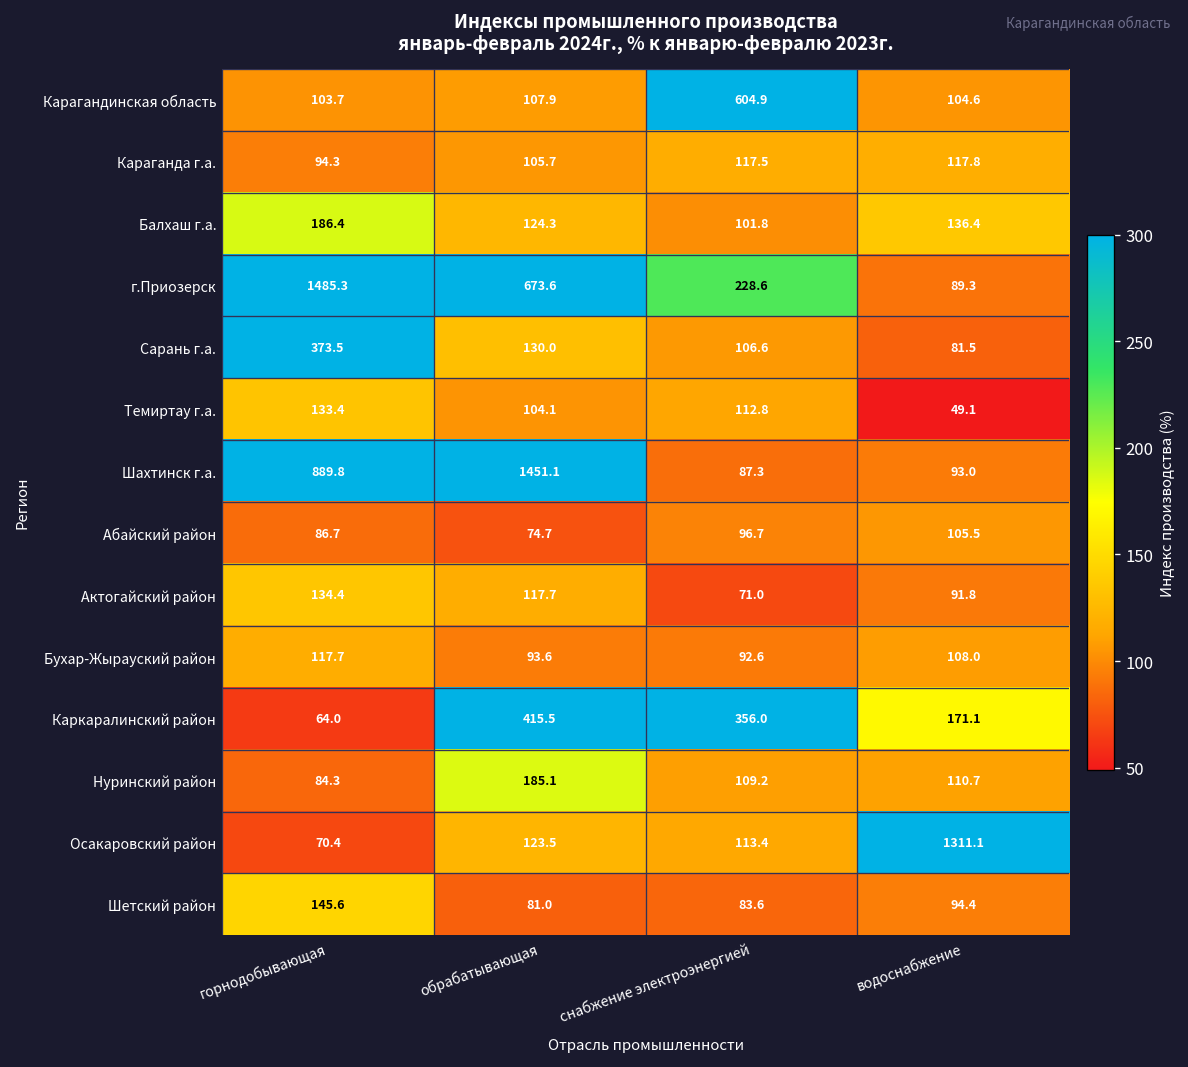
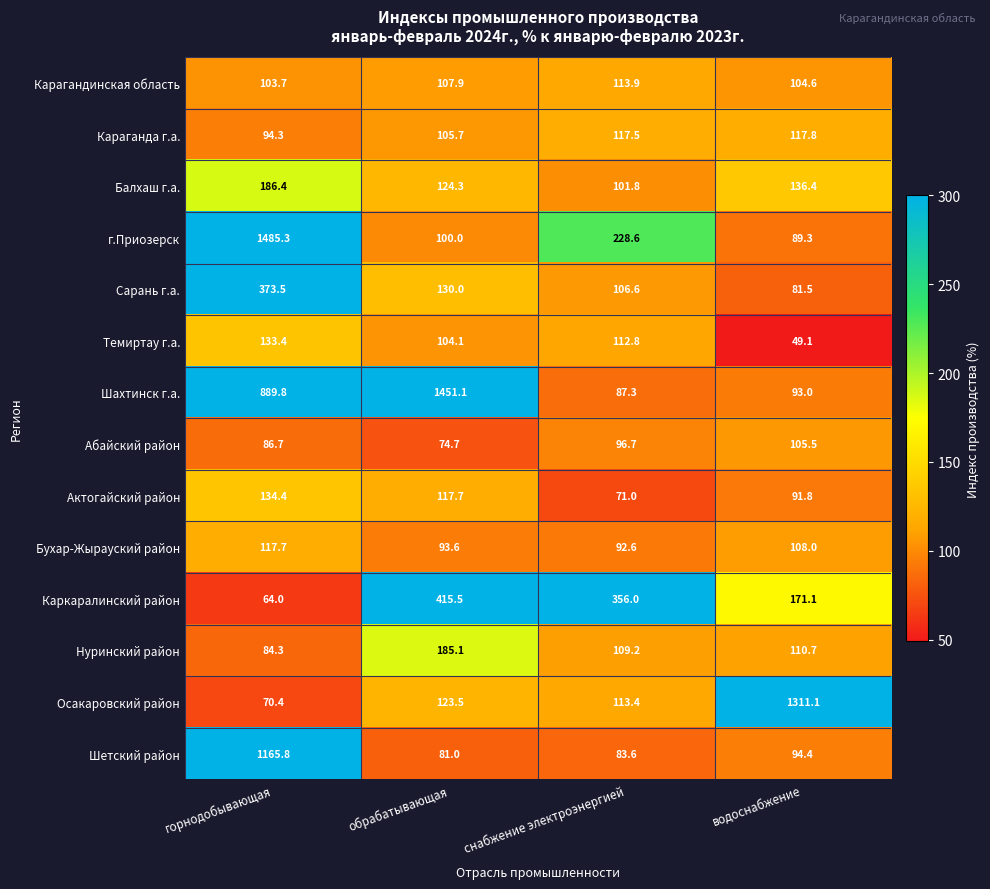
Карагандинская область, снабжение электроэнергией: 604.9 -> 113.9
г.Приозерск, обрабатывающая: 673.6 -> 100.0
Шетский район, горнодобывающая: 145.6 -> 1165.8
